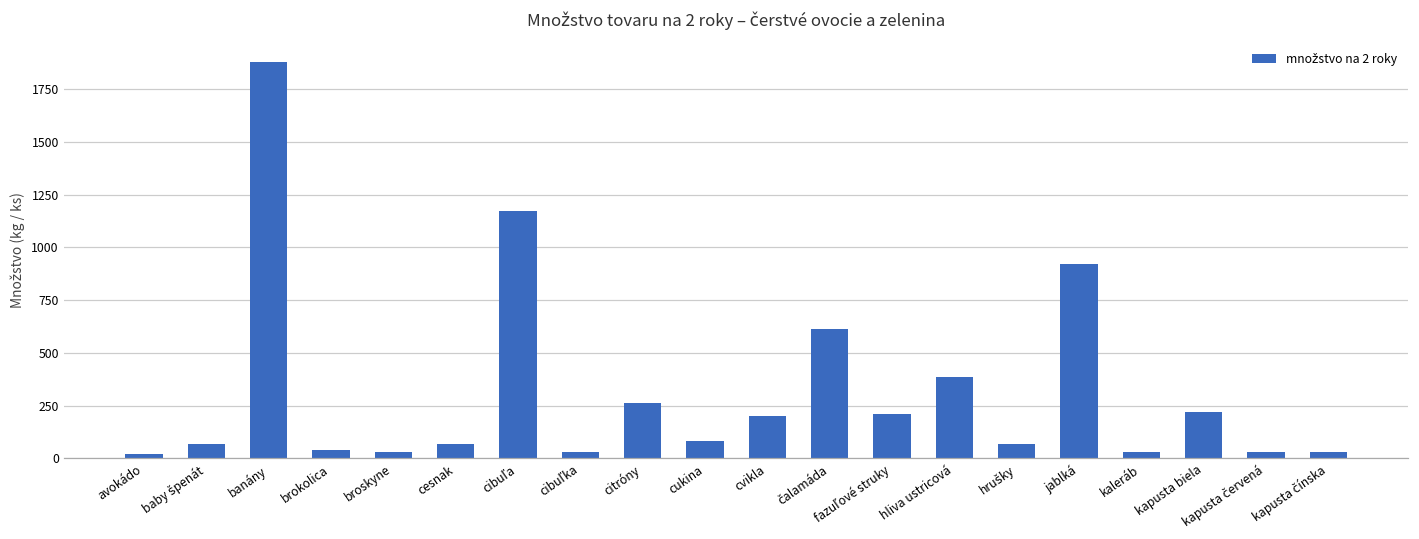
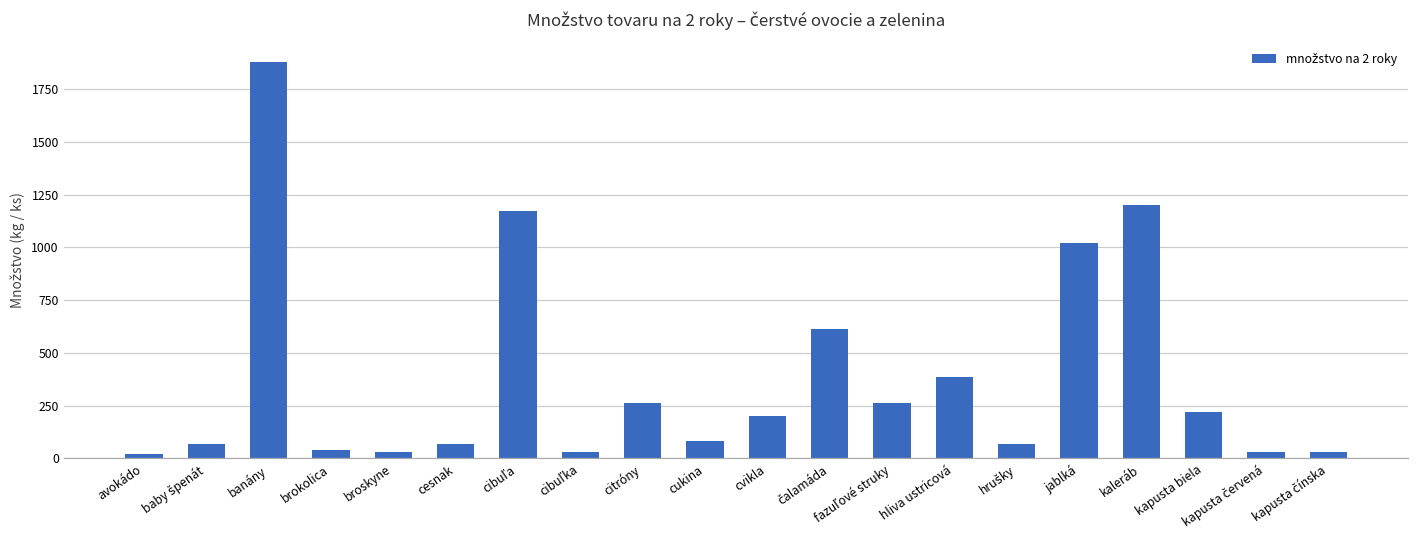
fazuľové struky: 210 -> 260
jablká: 920 -> 1020
kaleráb: 30 -> 1200
